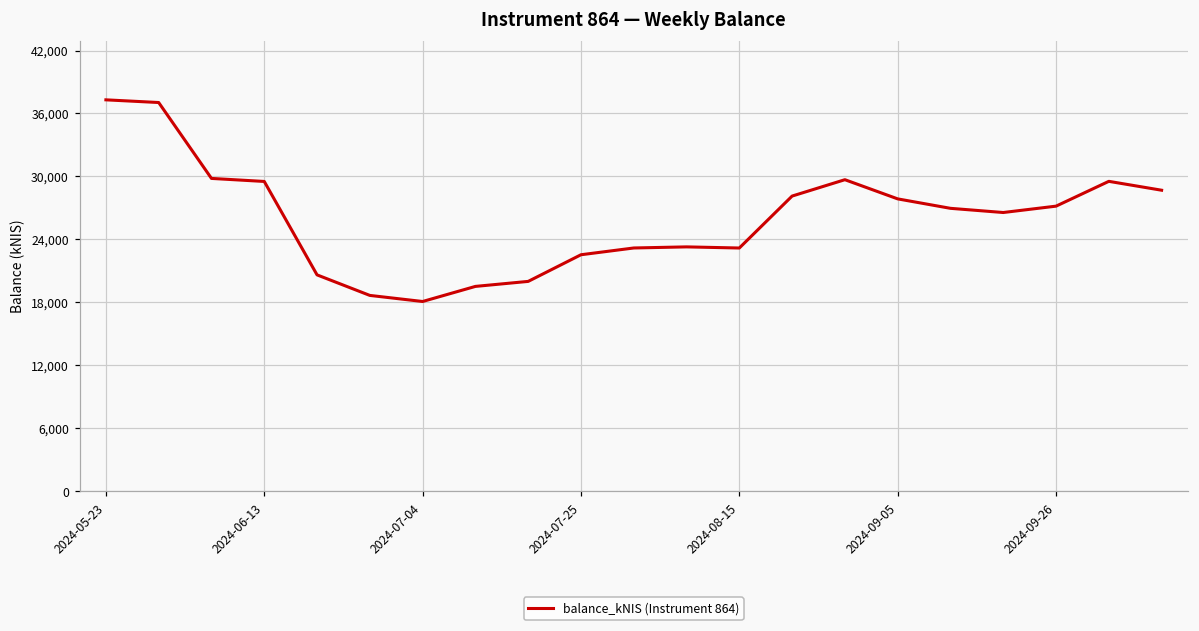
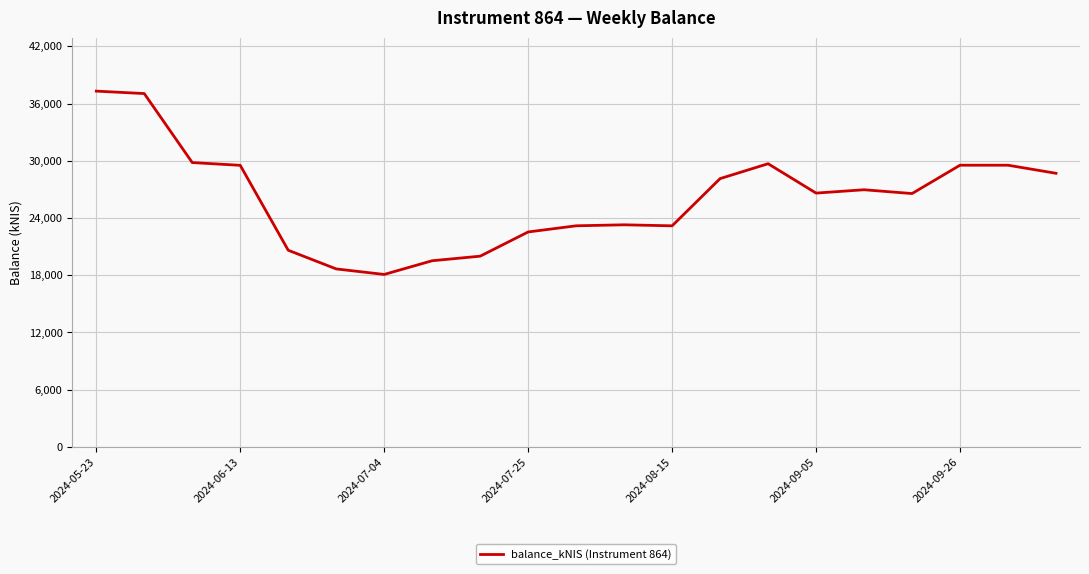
2024-09-05: 28,000 -> 27,000
2024-09-26: 27,000 -> 30,000
